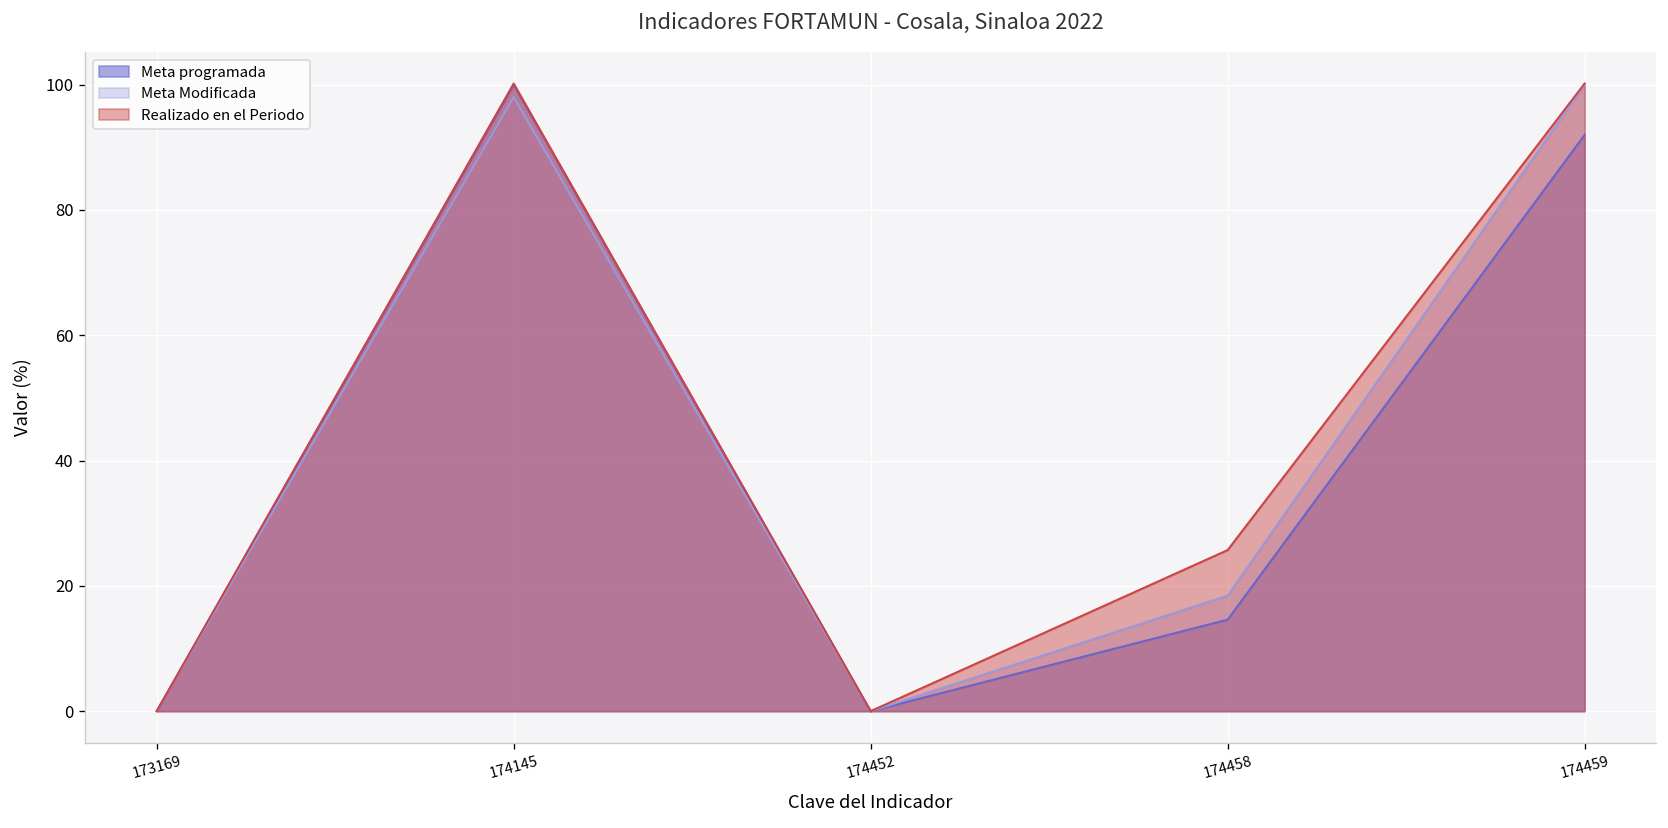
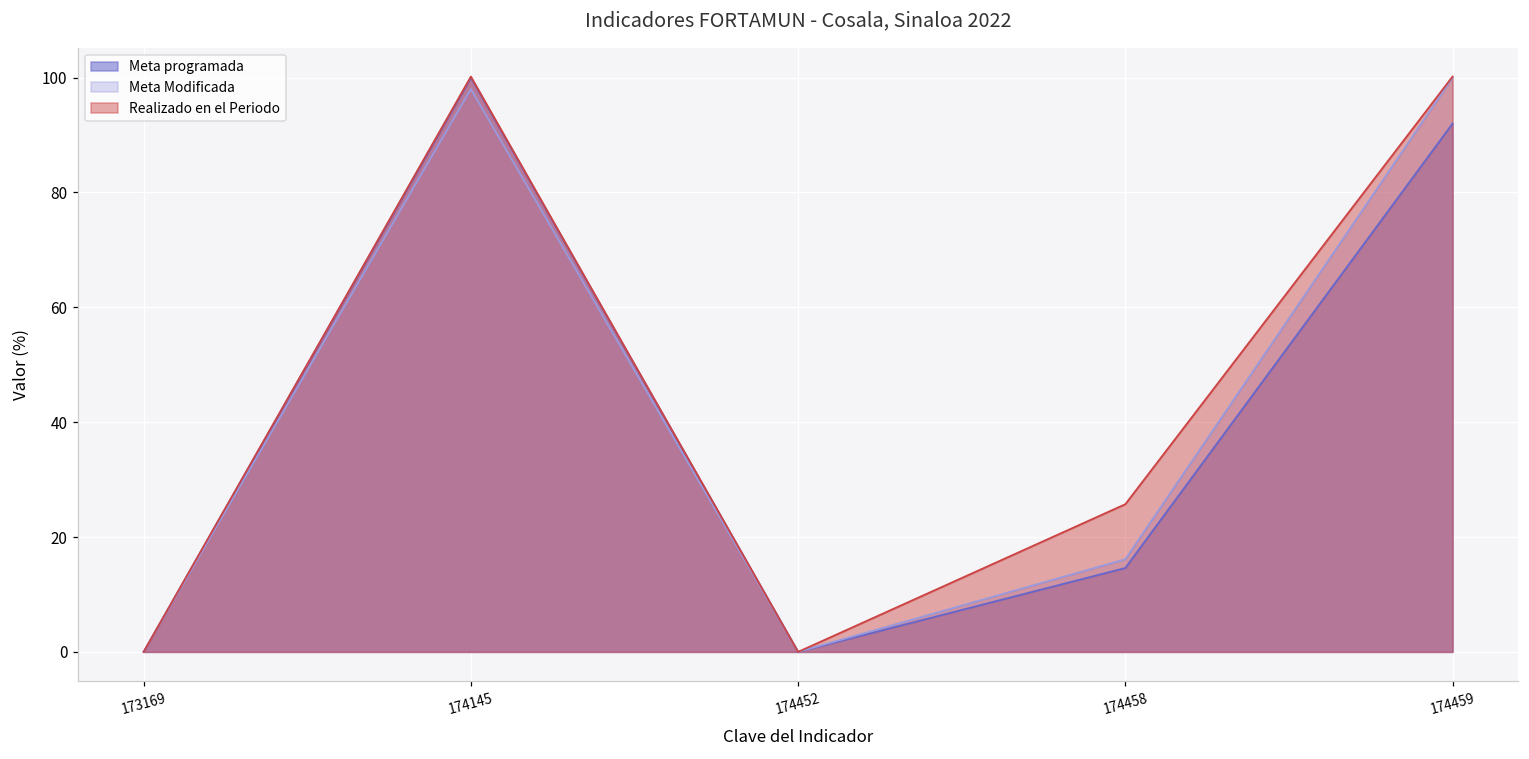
Meta Modificada, 174458: 18 -> 16
